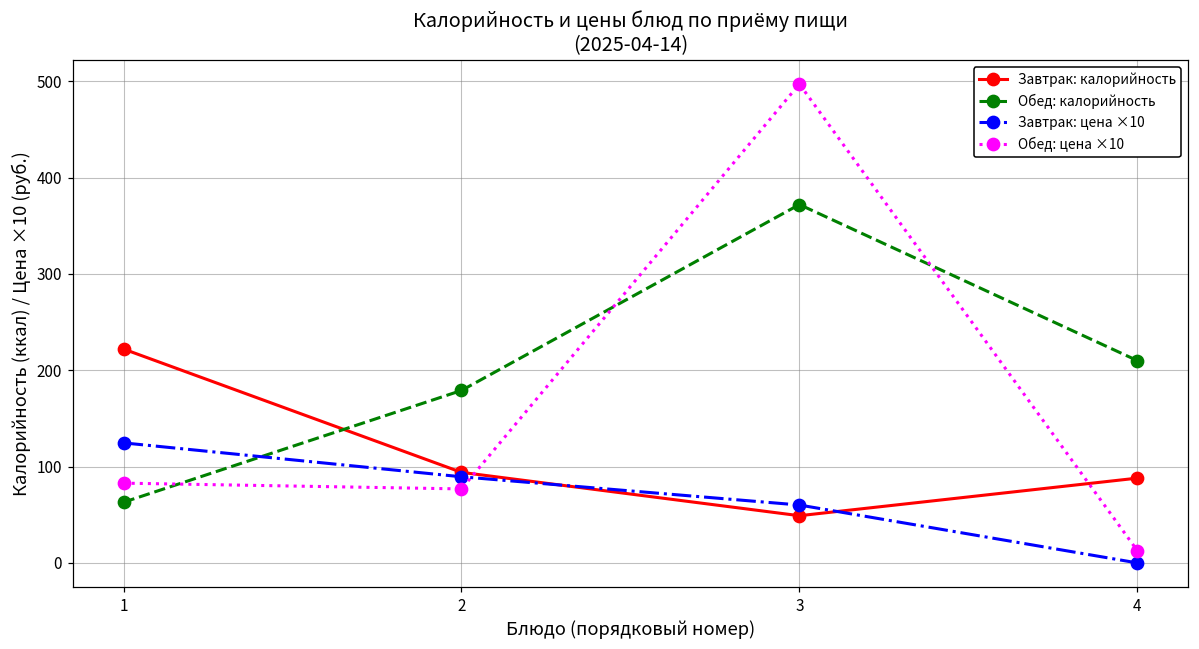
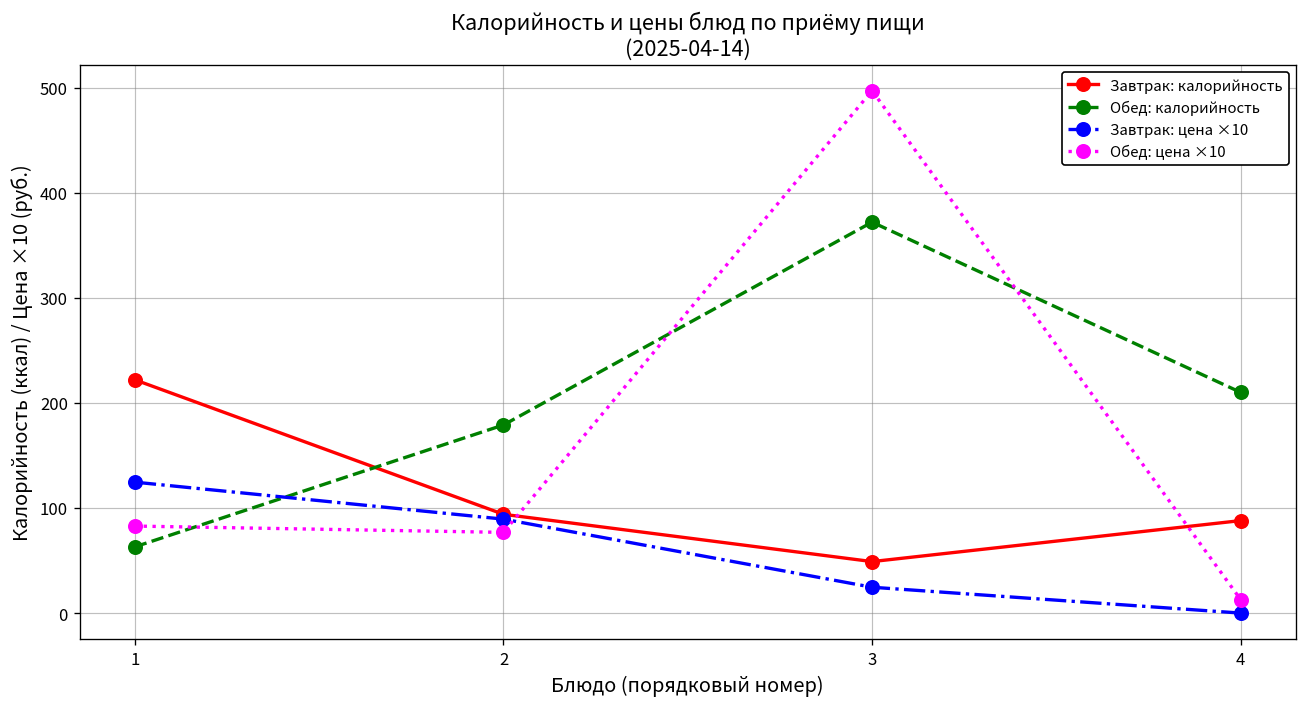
Завтрак: цена ×10, 3: 60 -> 20
